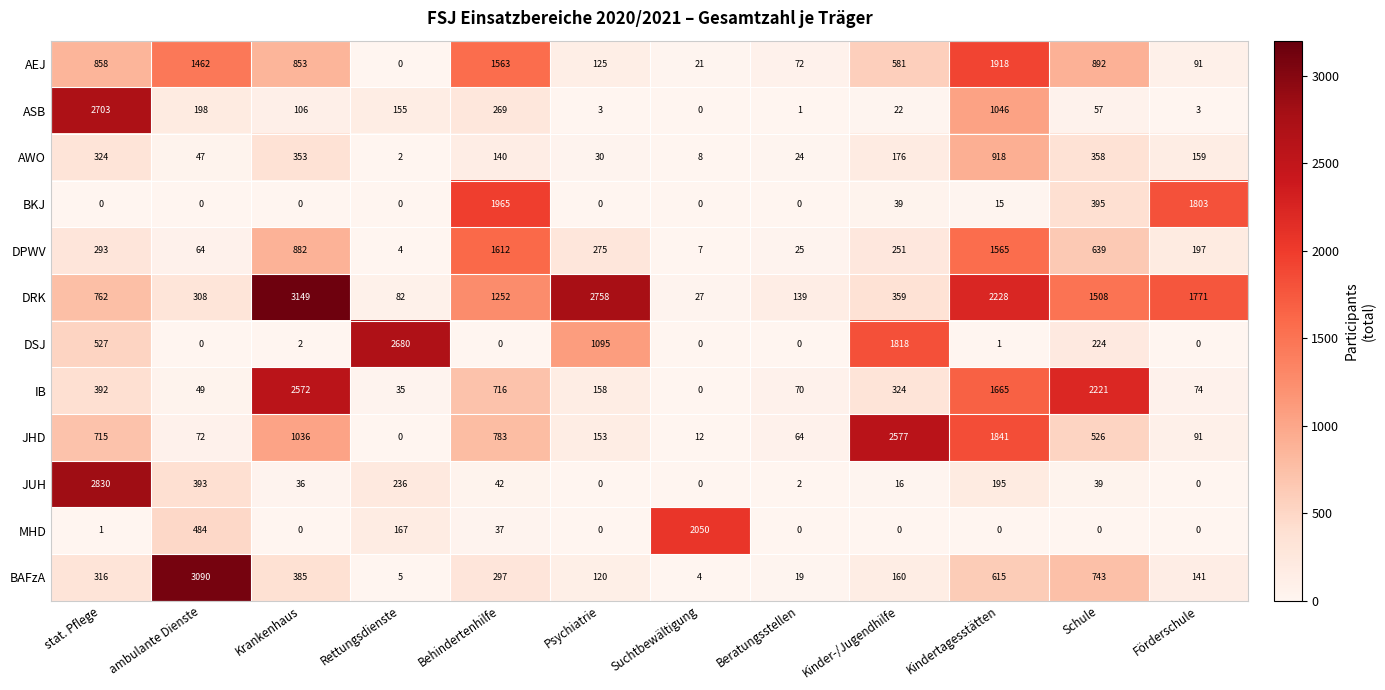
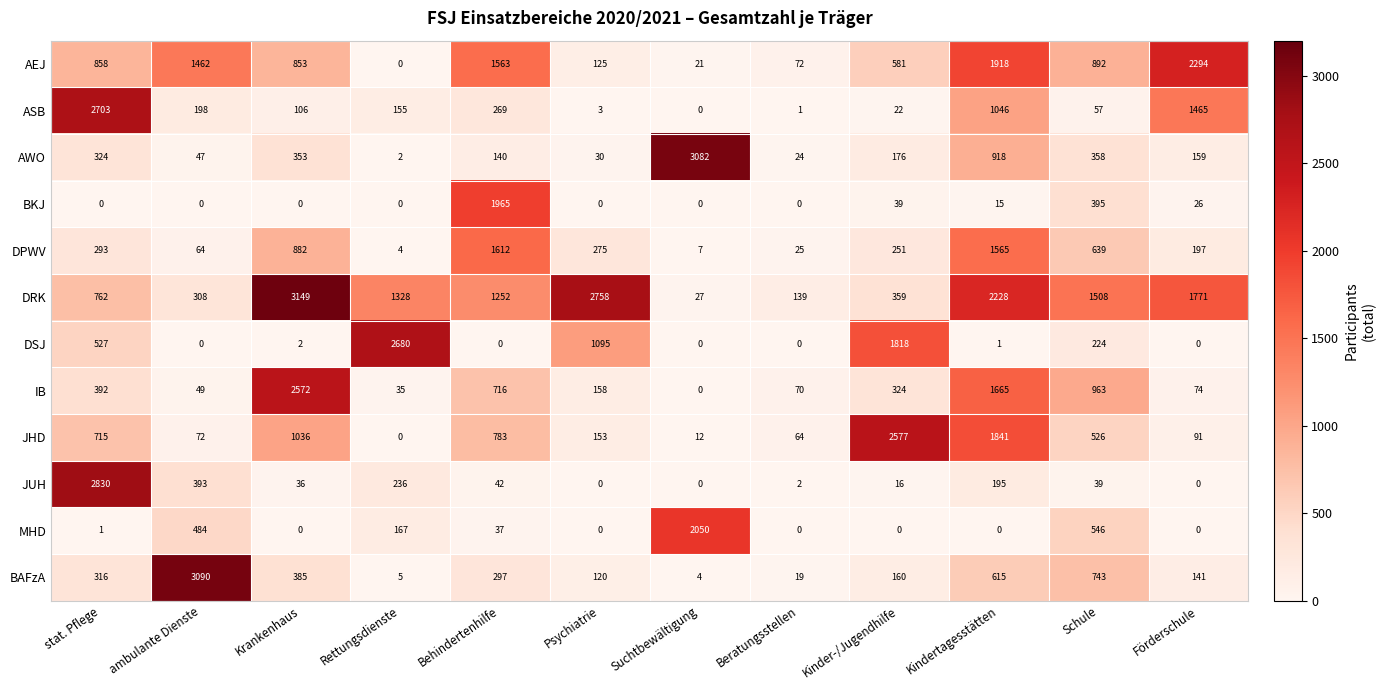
AEJ, Förderschule: 91 -> 2294
ASB, Förderschule: 3 -> 1465
AWO, Suchtbewältigung: 8 -> 3082
BKJ, Förderschule: 1803 -> 26
DRK, Rettungsdienste: 82 -> 1328
IB, Schule: 2221 -> 963
MHD, Schule: 0 -> 546
